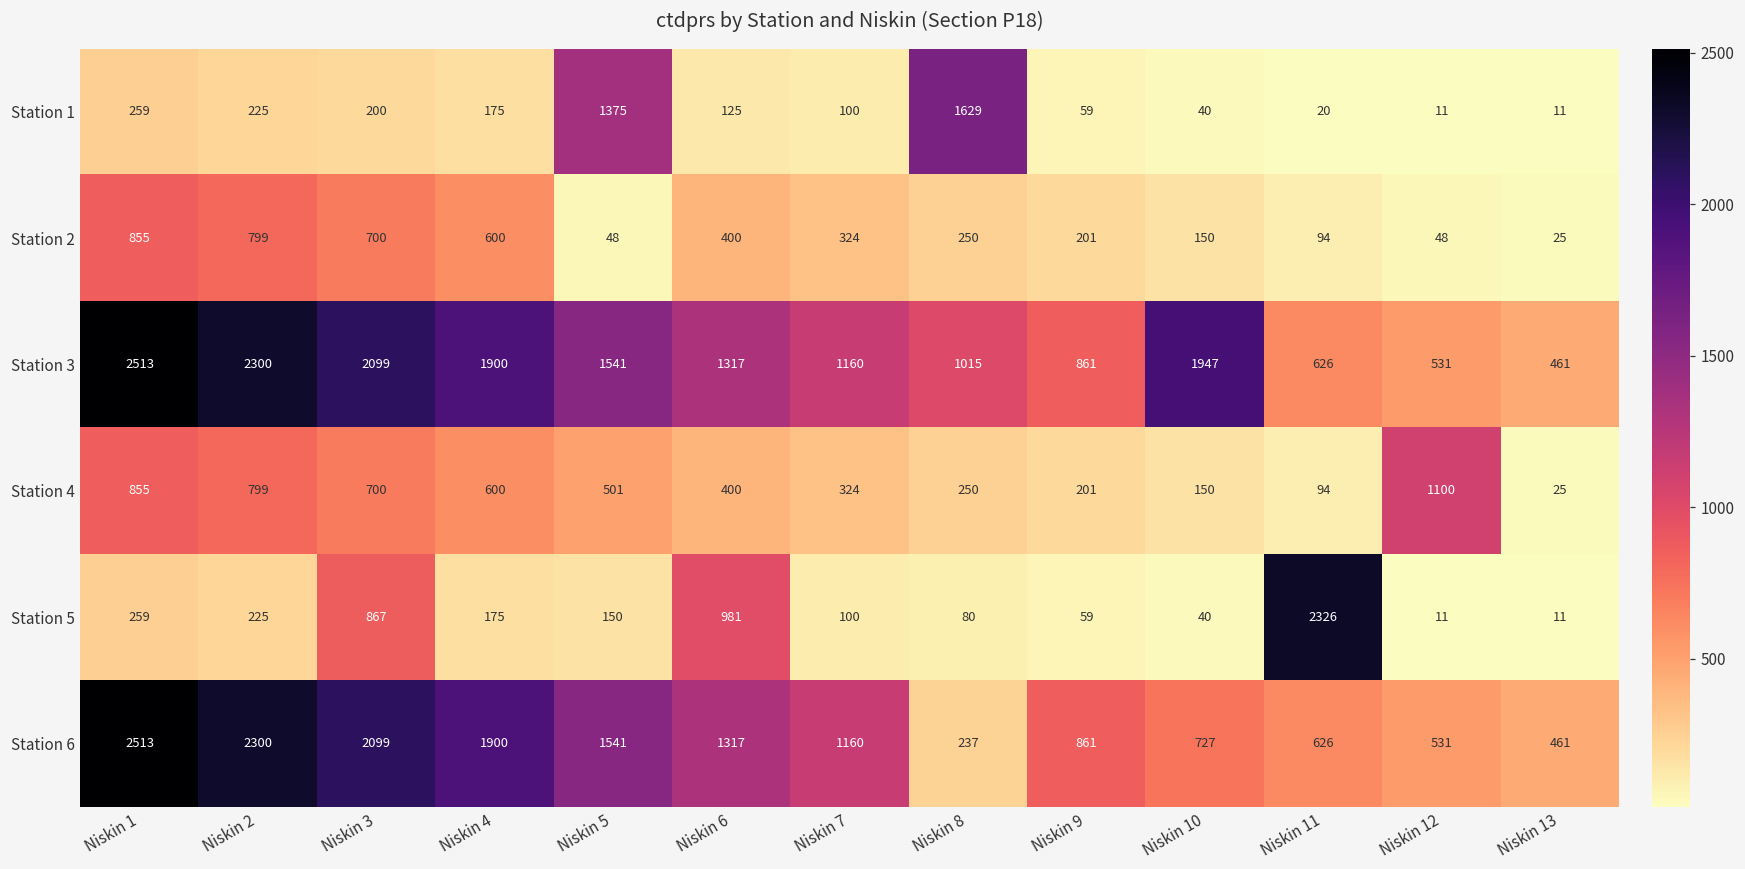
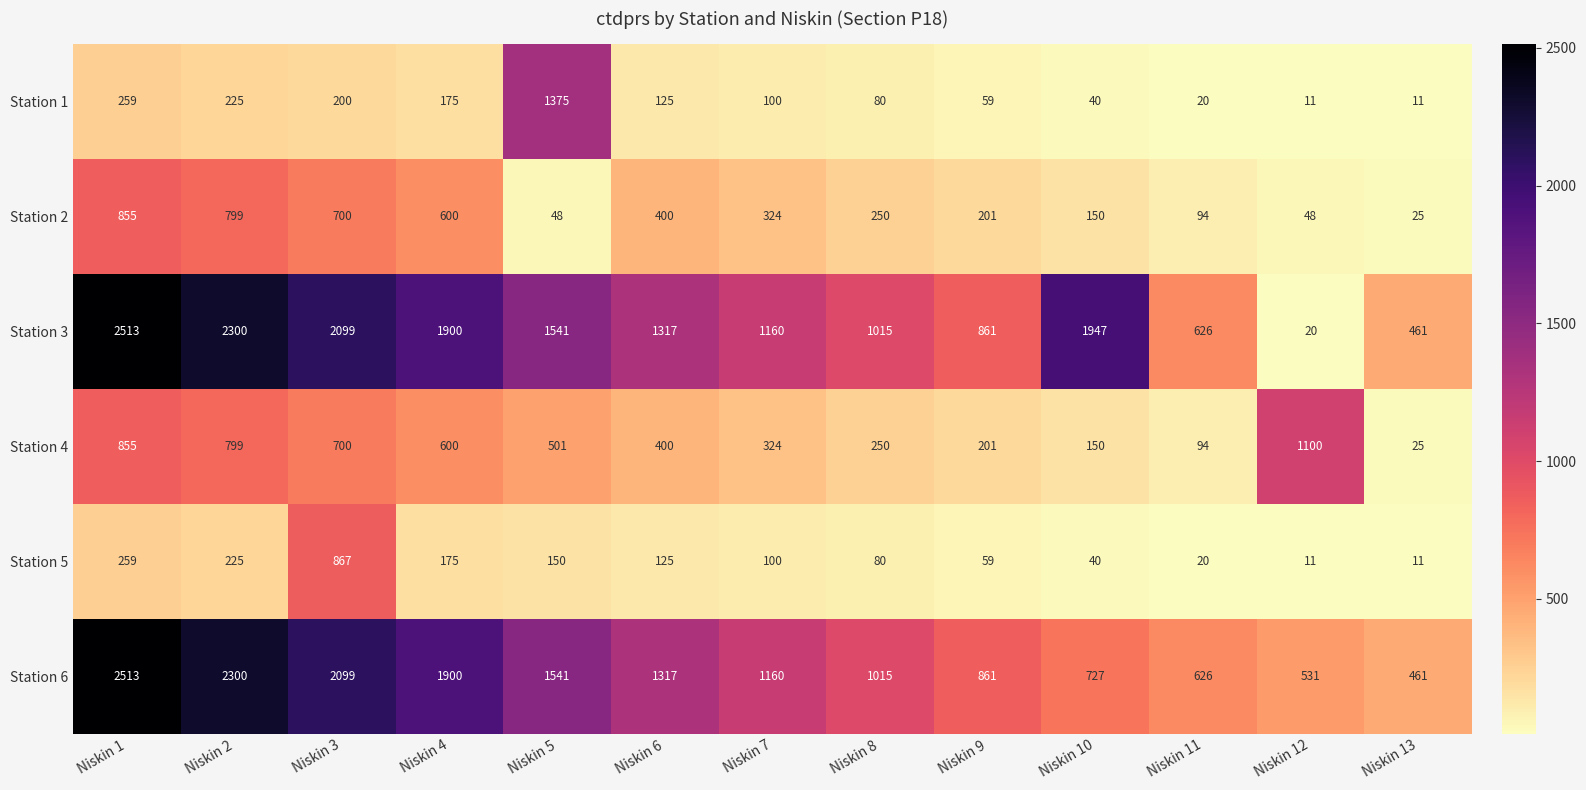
Station 1, Niskin 8: 1629 -> 80
Station 3, Niskin 12: 531 -> 20
Station 5, Niskin 6: 981 -> 125
Station 5, Niskin 11: 2326 -> 20
Station 6, Niskin 8: 237 -> 1015
